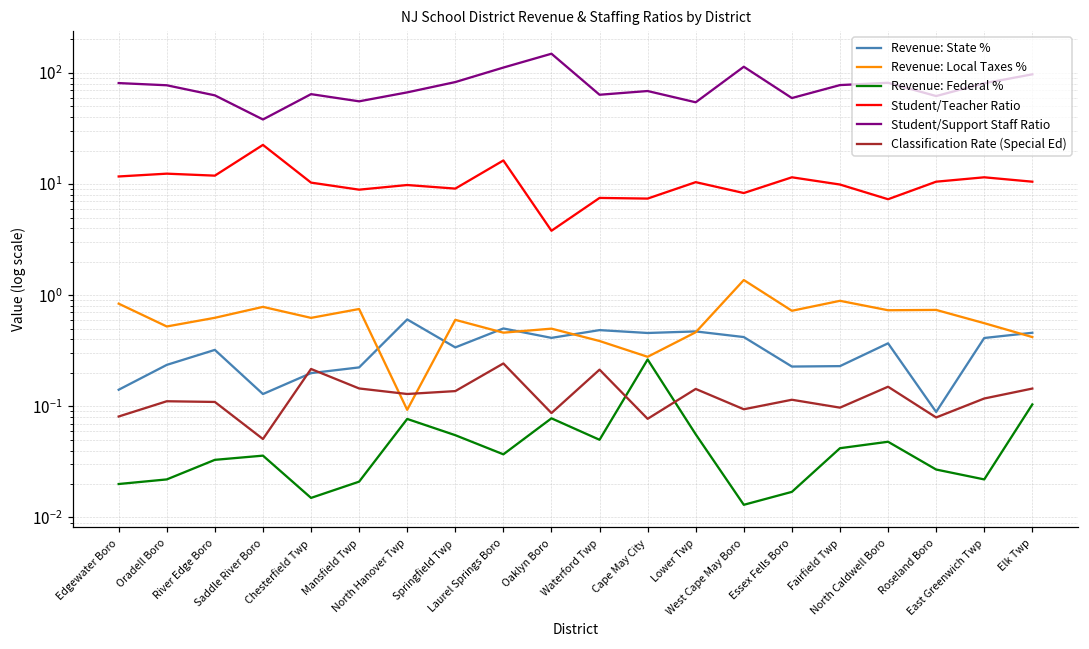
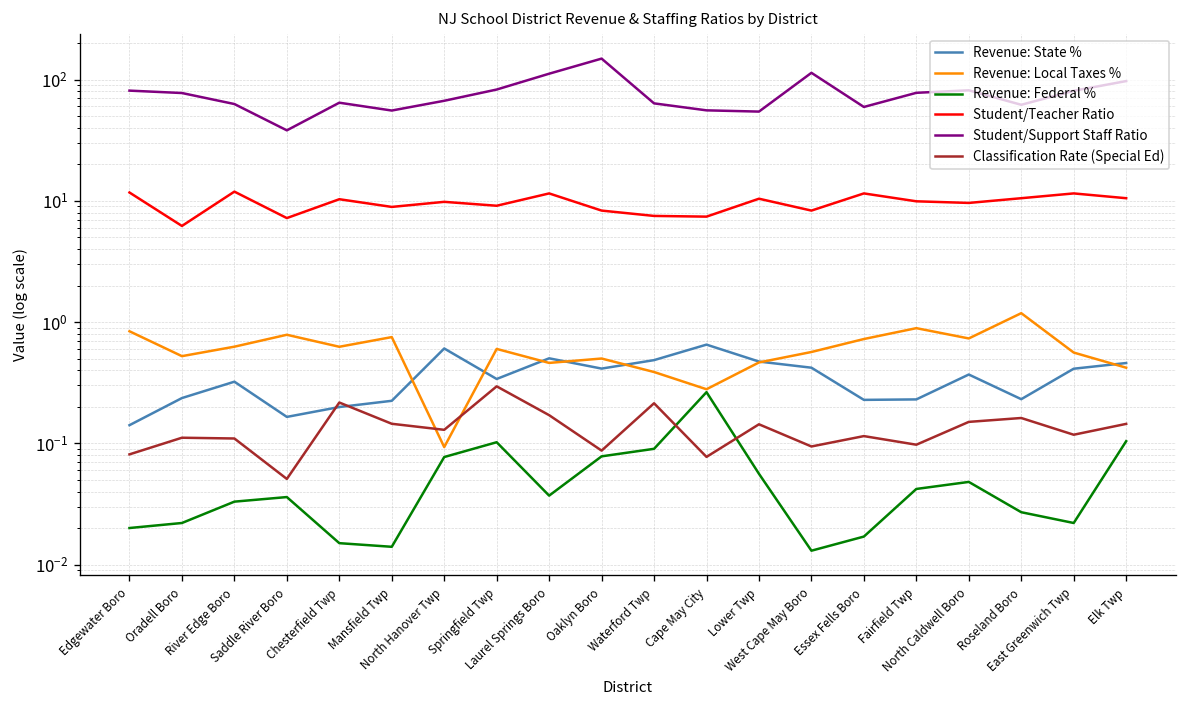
Student/Teacher Ratio, Oradell Boro: 12 -> 6
Revenue: State %, Saddle River Boro: 0.13 -> 0.17
Student/Teacher Ratio, Saddle River Boro: 23 -> 7
Revenue: Federal %, Mansfield Twp: 0.021 -> 0.014
Revenue: Federal %, Springfield Twp: 0.06 -> 0.10
Classification Rate (Special Ed), Springfield Twp: 0.14 -> 0.29
Student/Teacher Ratio, Laurel Springs Boro: 16 -> 12
Classification Rate (Special Ed), Laurel Springs Boro: 0.24 -> 0.17
Student/Teacher Ratio, Oaklyn Boro: 3.8 -> 8
Revenue: Federal %, Waterford Twp: 0.05 -> 0.09
Revenue: State %, Cape May City: 0.5 -> 0.7
Student/Support Staff Ratio, Cape May City: 70 -> 60
Revenue: Local Taxes %, West Cape May Boro: 1.4 -> 0.6
Student/Teacher Ratio, North Caldwell Boro: 7 -> 10
Revenue: State %, Roseland Boro: 0.09 -> 0.23
Revenue: Local Taxes %, Roseland Boro: 0.7 -> 1.2
Classification Rate (Special Ed), Roseland Boro: 0.08 -> 0.16
